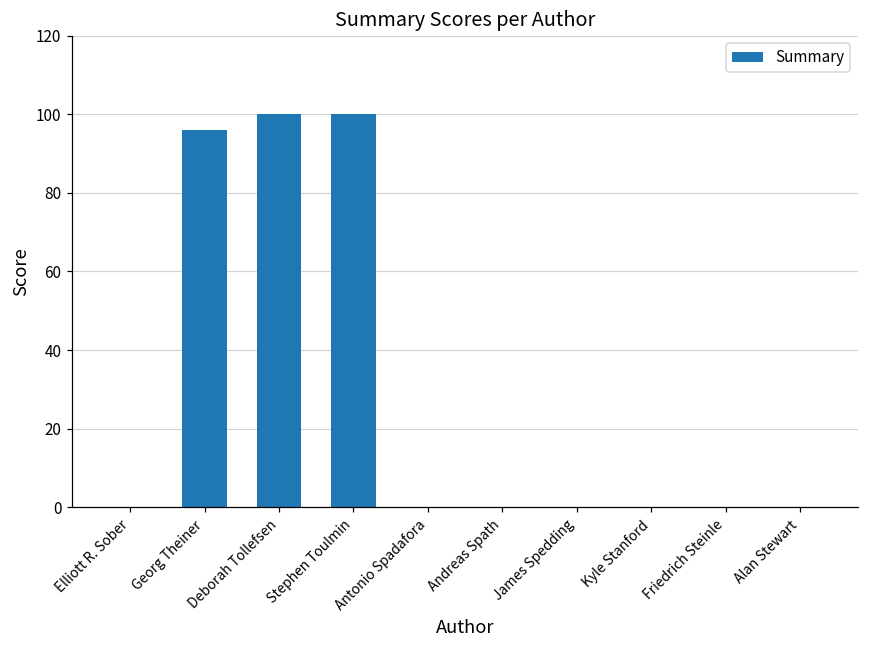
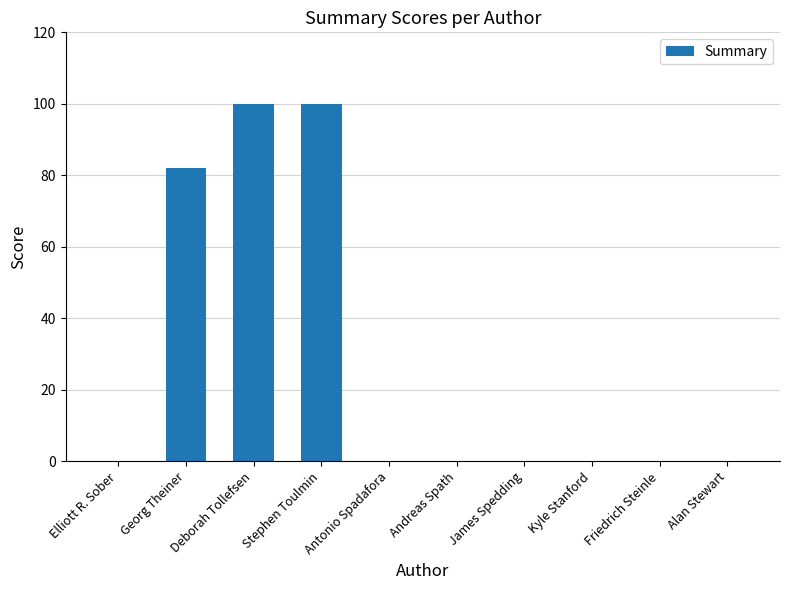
Georg Theiner: 96 -> 82
